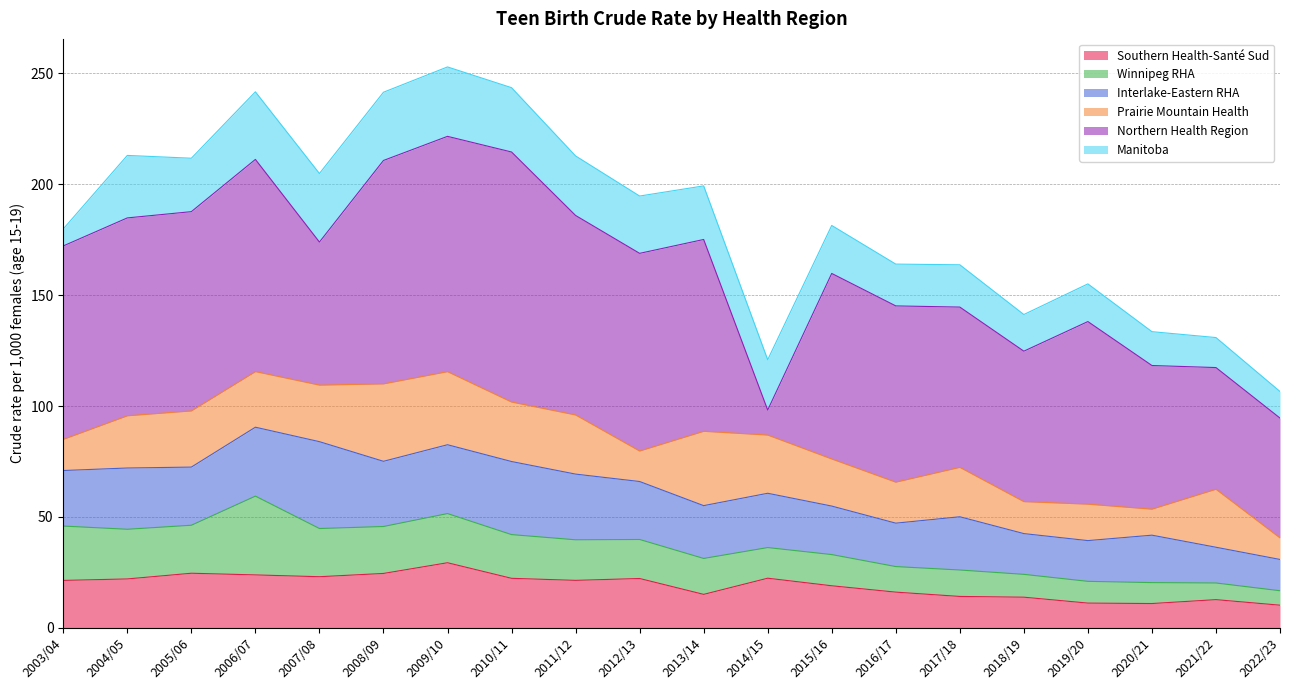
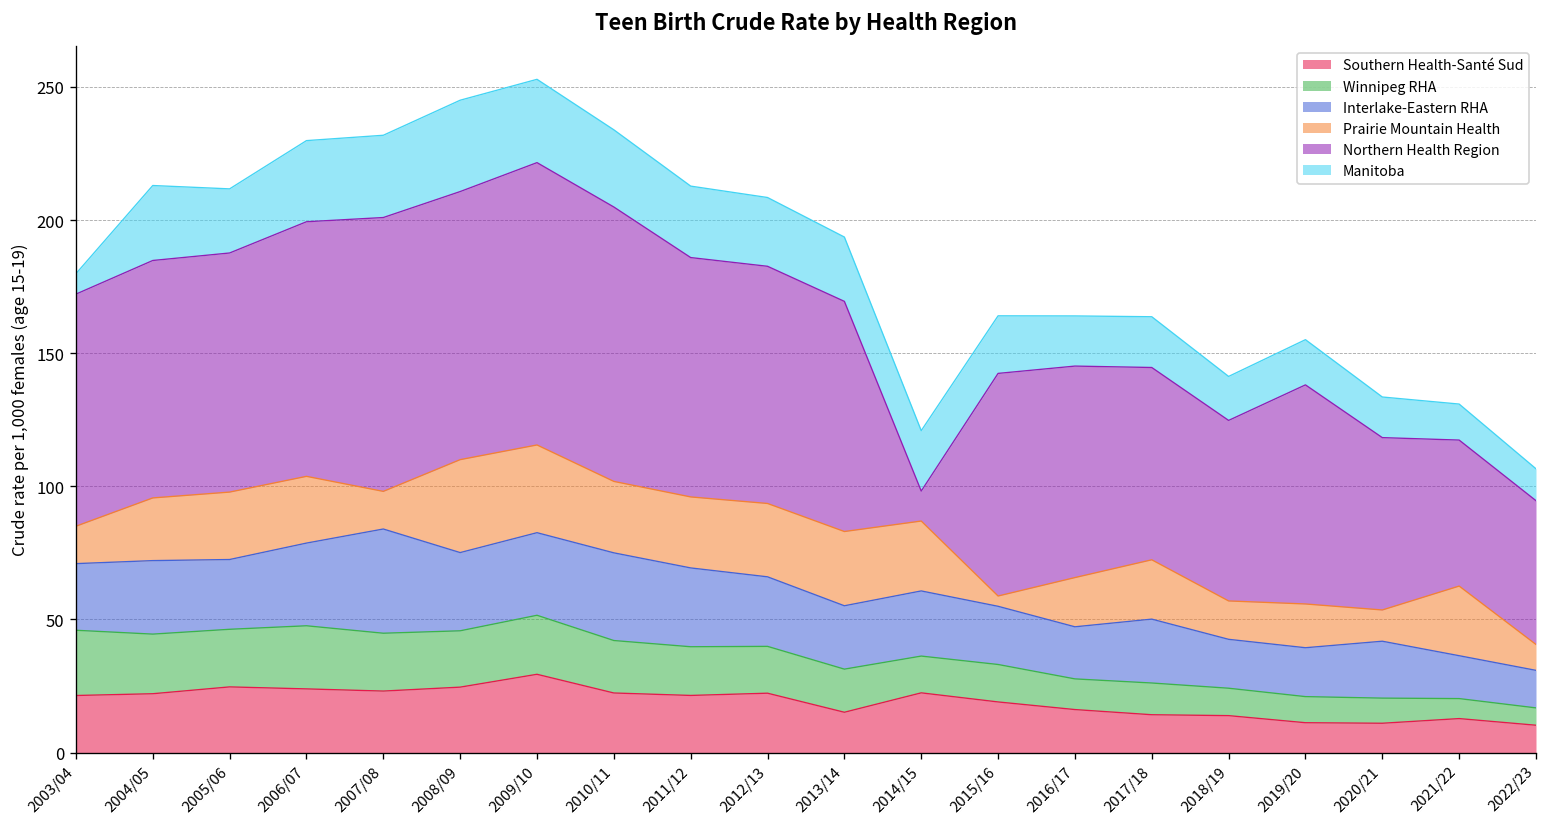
Winnipeg RHA, 2006/07: 36 -> 24
Prairie Mountain Health, 2007/08: 26 -> 14
Northern Health Region, 2007/08: 64 -> 103
Manitoba, 2008/09: 31 -> 34
Northern Health Region, 2010/11: 113 -> 103
Prairie Mountain Health, 2012/13: 14 -> 28
Prairie Mountain Health, 2013/14: 34 -> 28
Prairie Mountain Health, 2015/16: 21 -> 4
